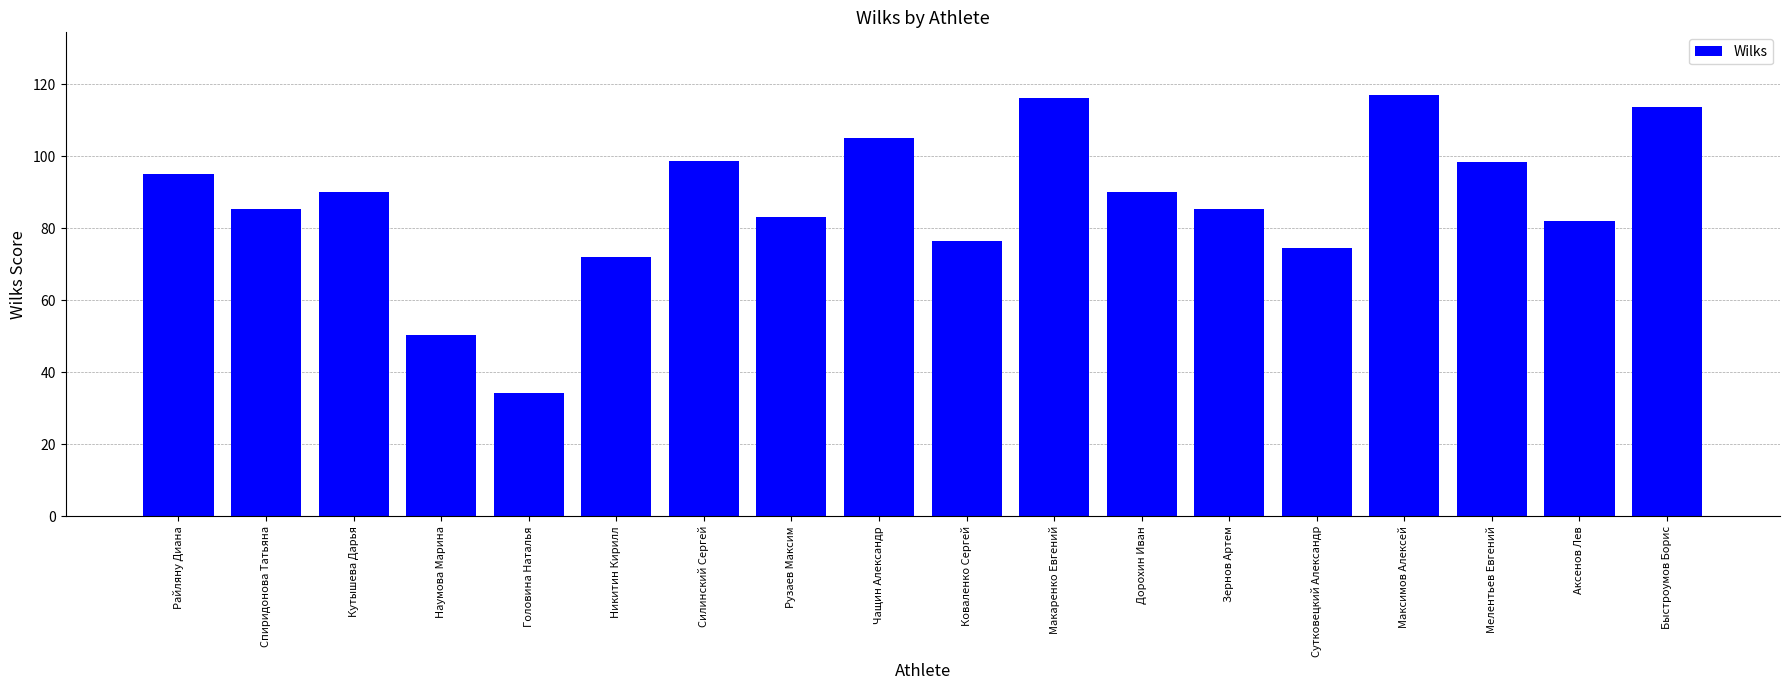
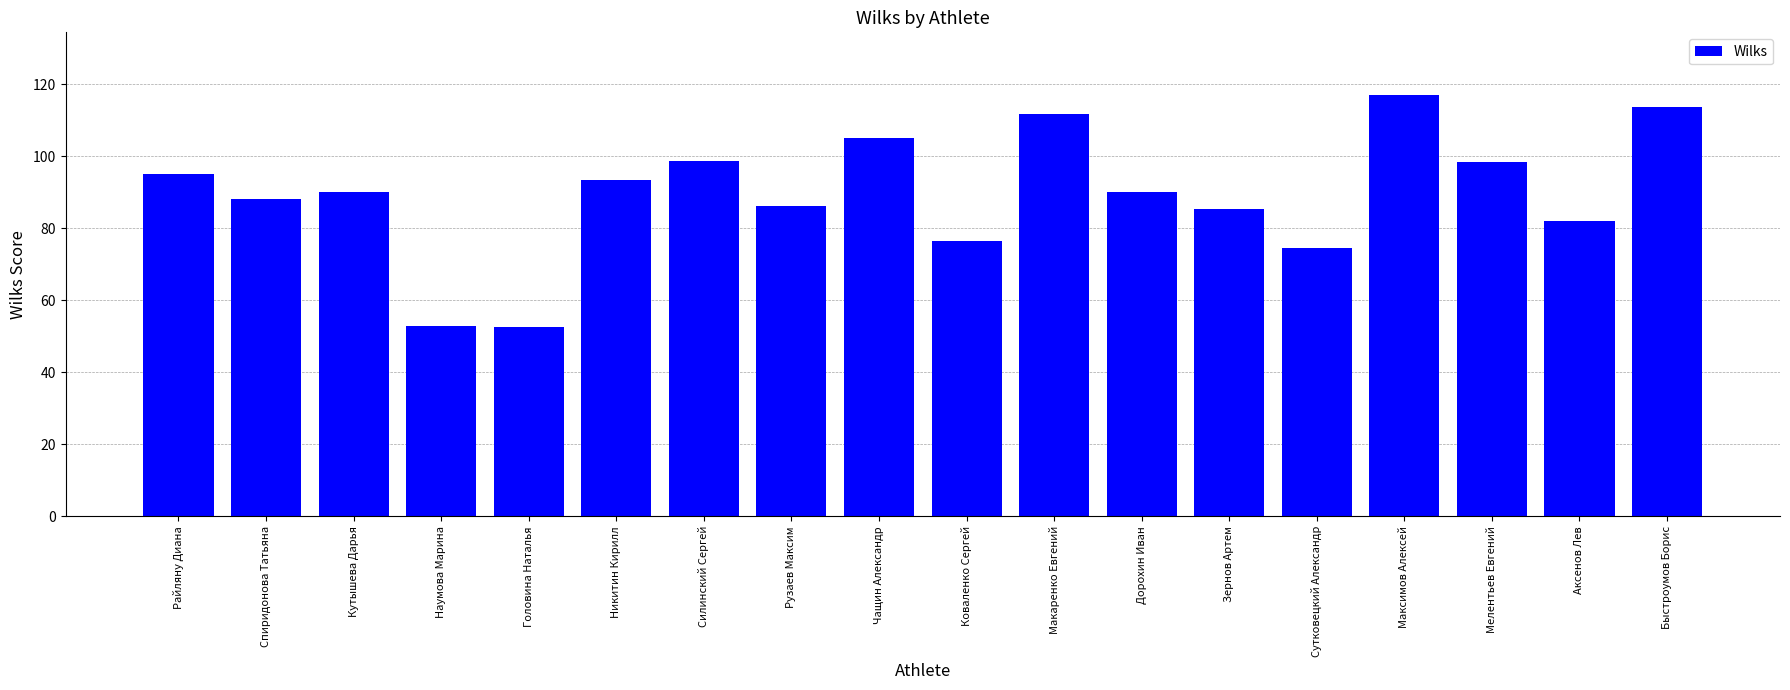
Спиридонова Татьяна: 85 -> 88
Наумова Марина: 50 -> 53
Головина Наталья: 34 -> 53
Никитин Кирилл: 72 -> 94
Рузаев Максим: 83 -> 86
Макаренко Евгений: 116 -> 112
